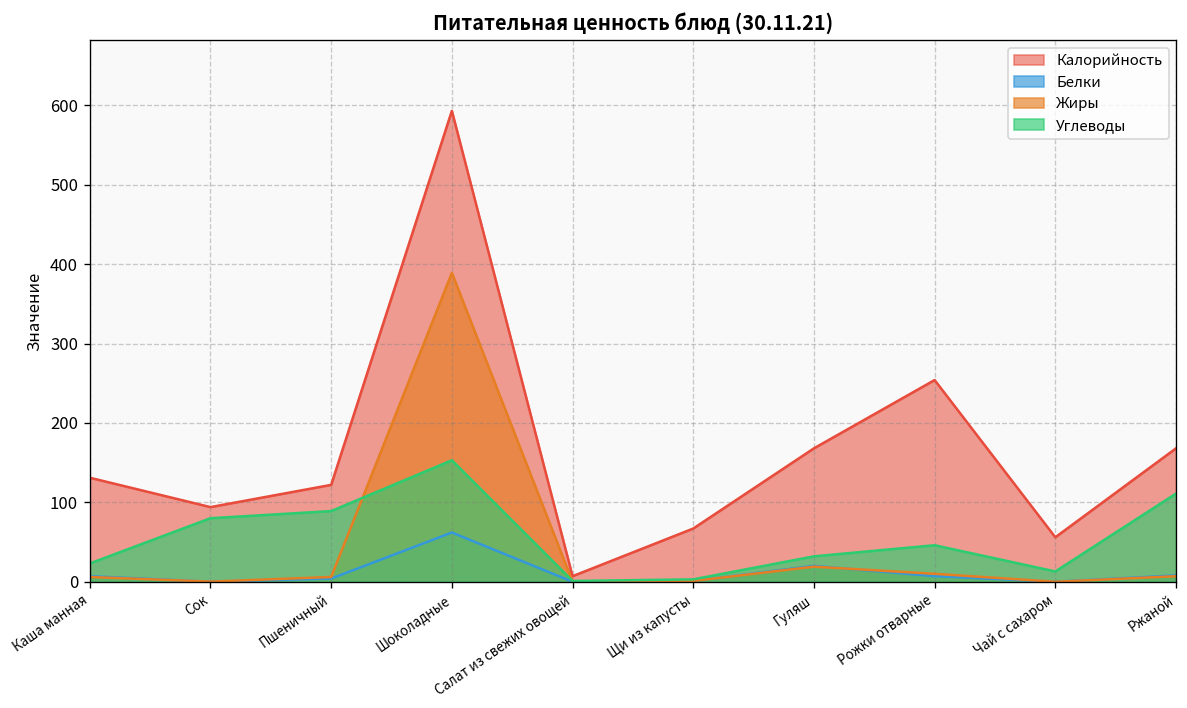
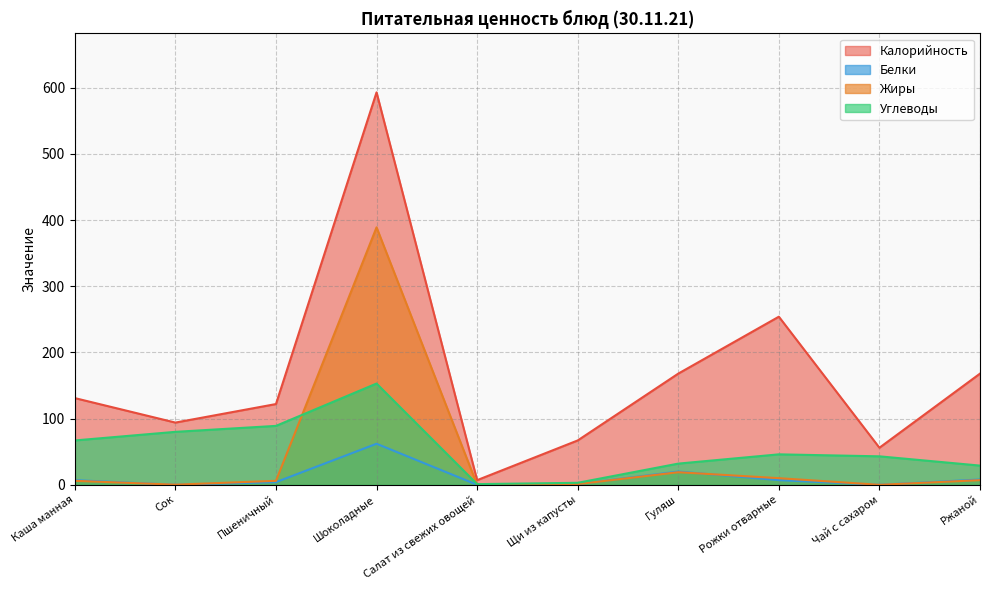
Углеводы, Каша манная: 20 -> 70
Углеводы, Чай с сахаром: 10 -> 40
Углеводы, Ржаной: 110 -> 30
